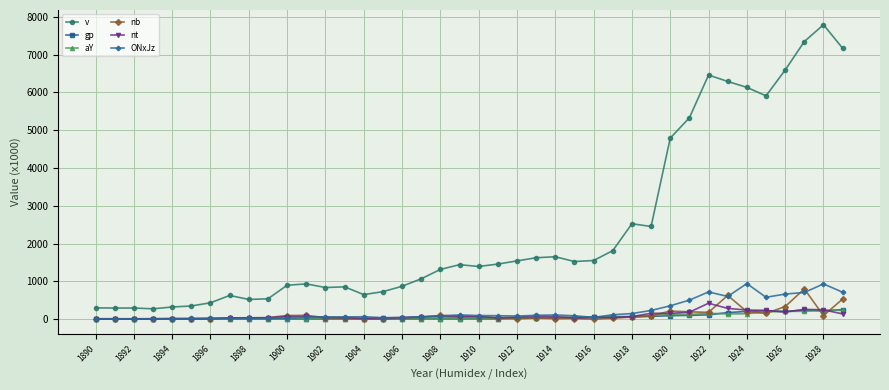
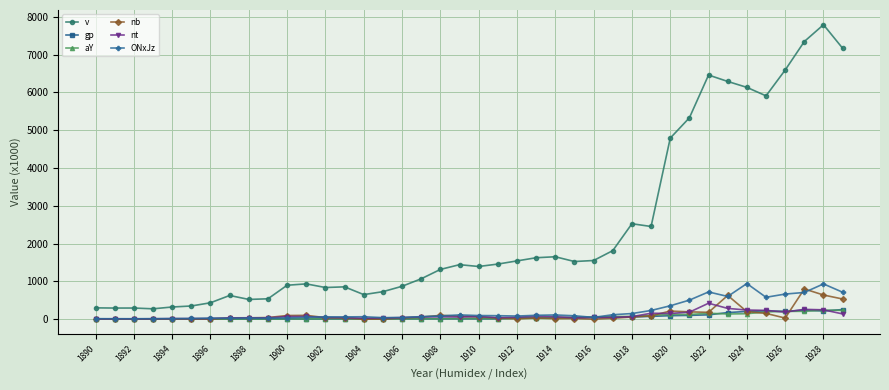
nb, 1926: 300 -> 0
nb, 1928: 100 -> 600
